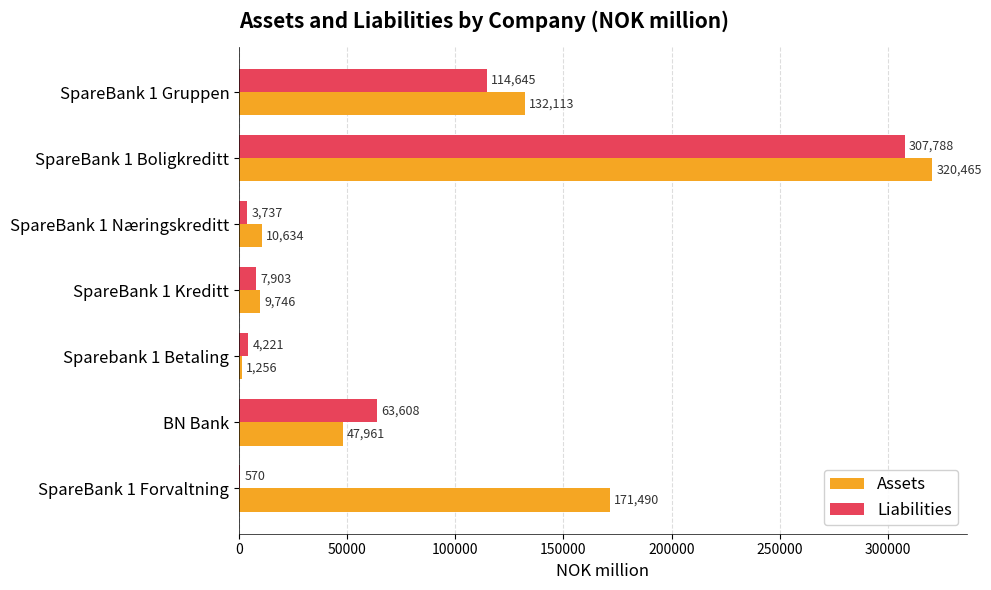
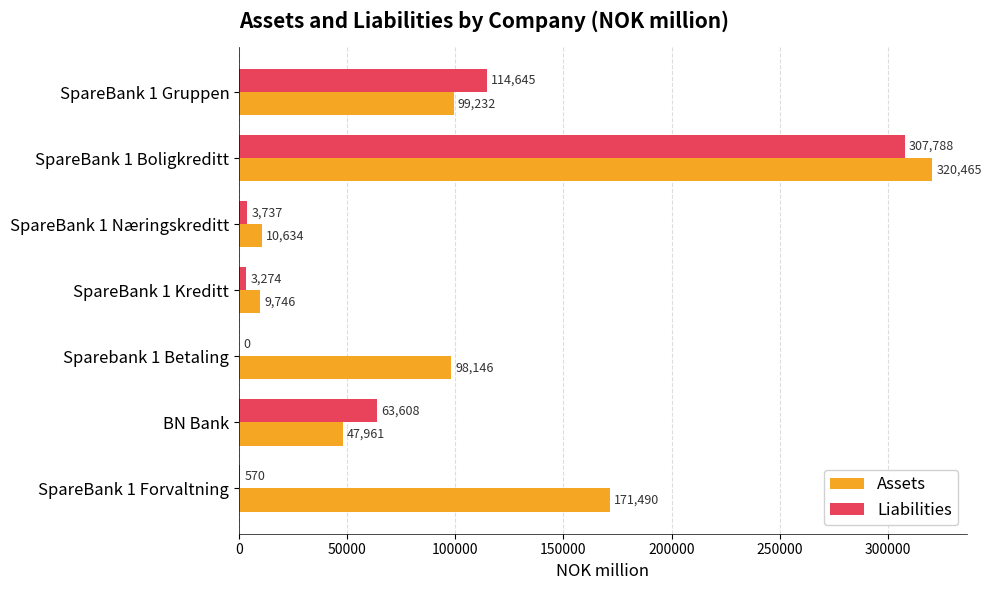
Assets, SpareBank 1 Gruppen: 132,113 -> 99,232
Liabilities, SpareBank 1 Kreditt: 7,903 -> 3,274
Liabilities, Sparebank 1 Betaling: 4,221 -> 0
Assets, Sparebank 1 Betaling: 1,256 -> 98,146
